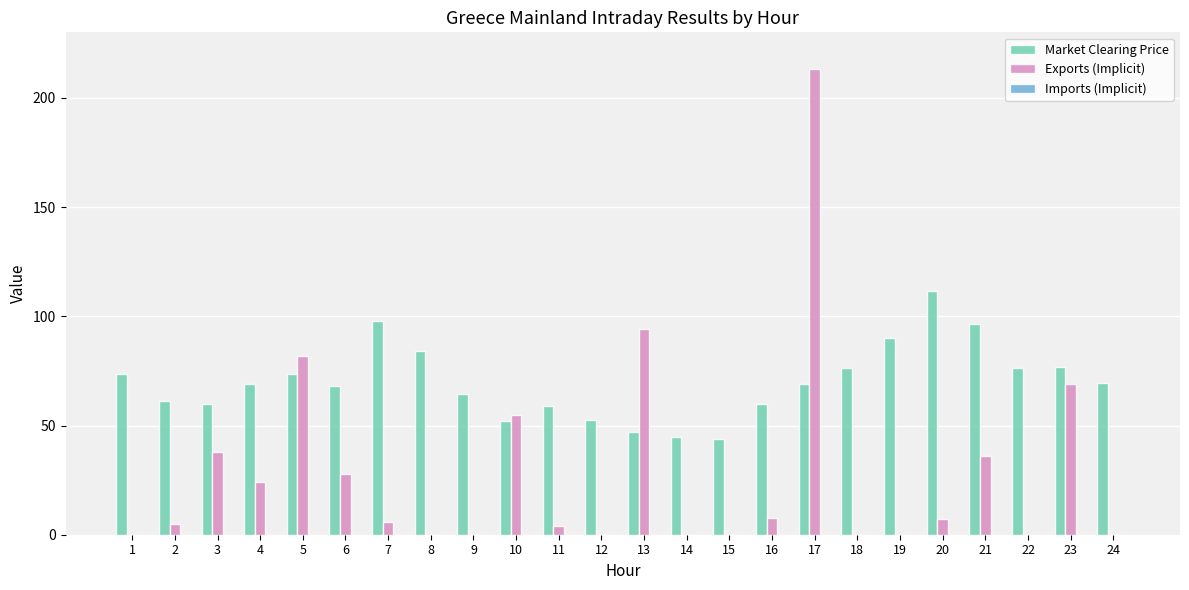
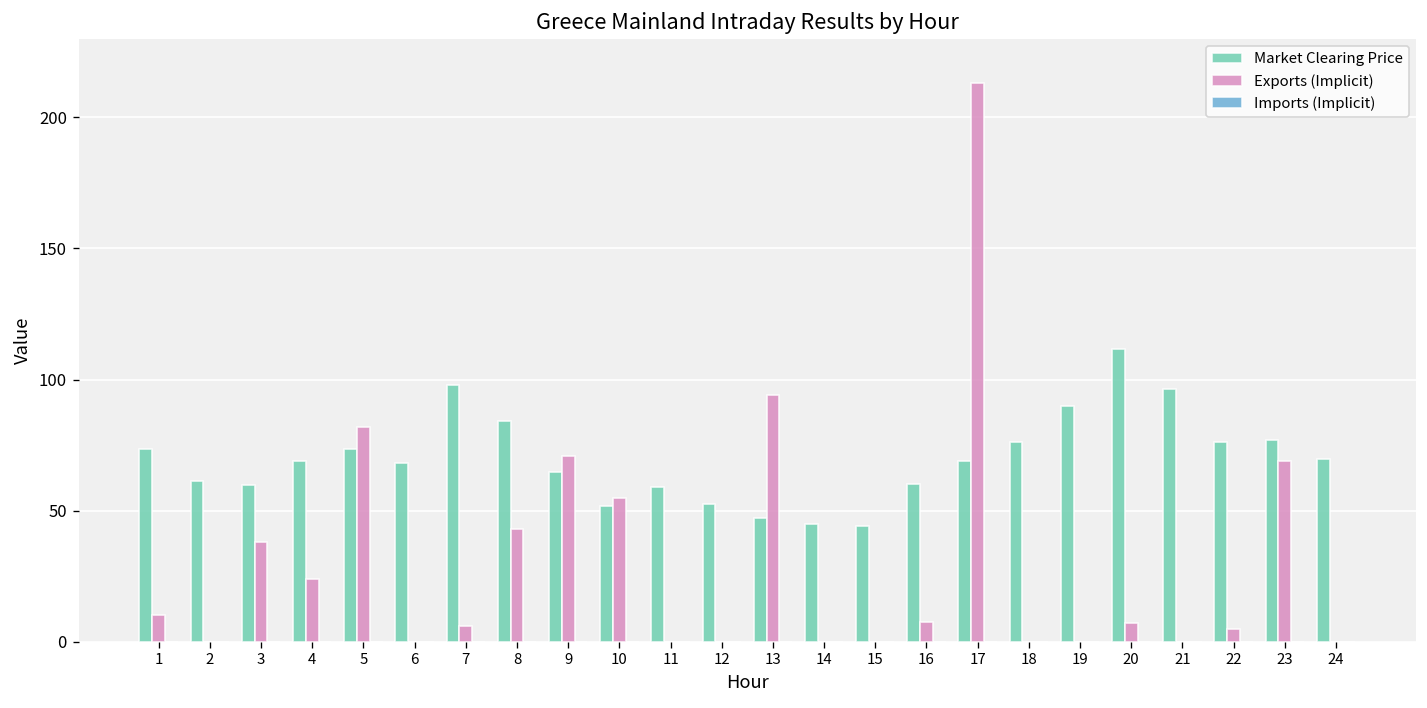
Exports (Implicit), 1: 0 -> 10
Exports (Implicit), 2: 5 -> 0
Exports (Implicit), 6: 28 -> 0
Exports (Implicit), 8: 0 -> 43
Exports (Implicit), 9: 0 -> 71
Exports (Implicit), 11: 4 -> 0
Exports (Implicit), 21: 36 -> 0
Exports (Implicit), 22: 0 -> 5
